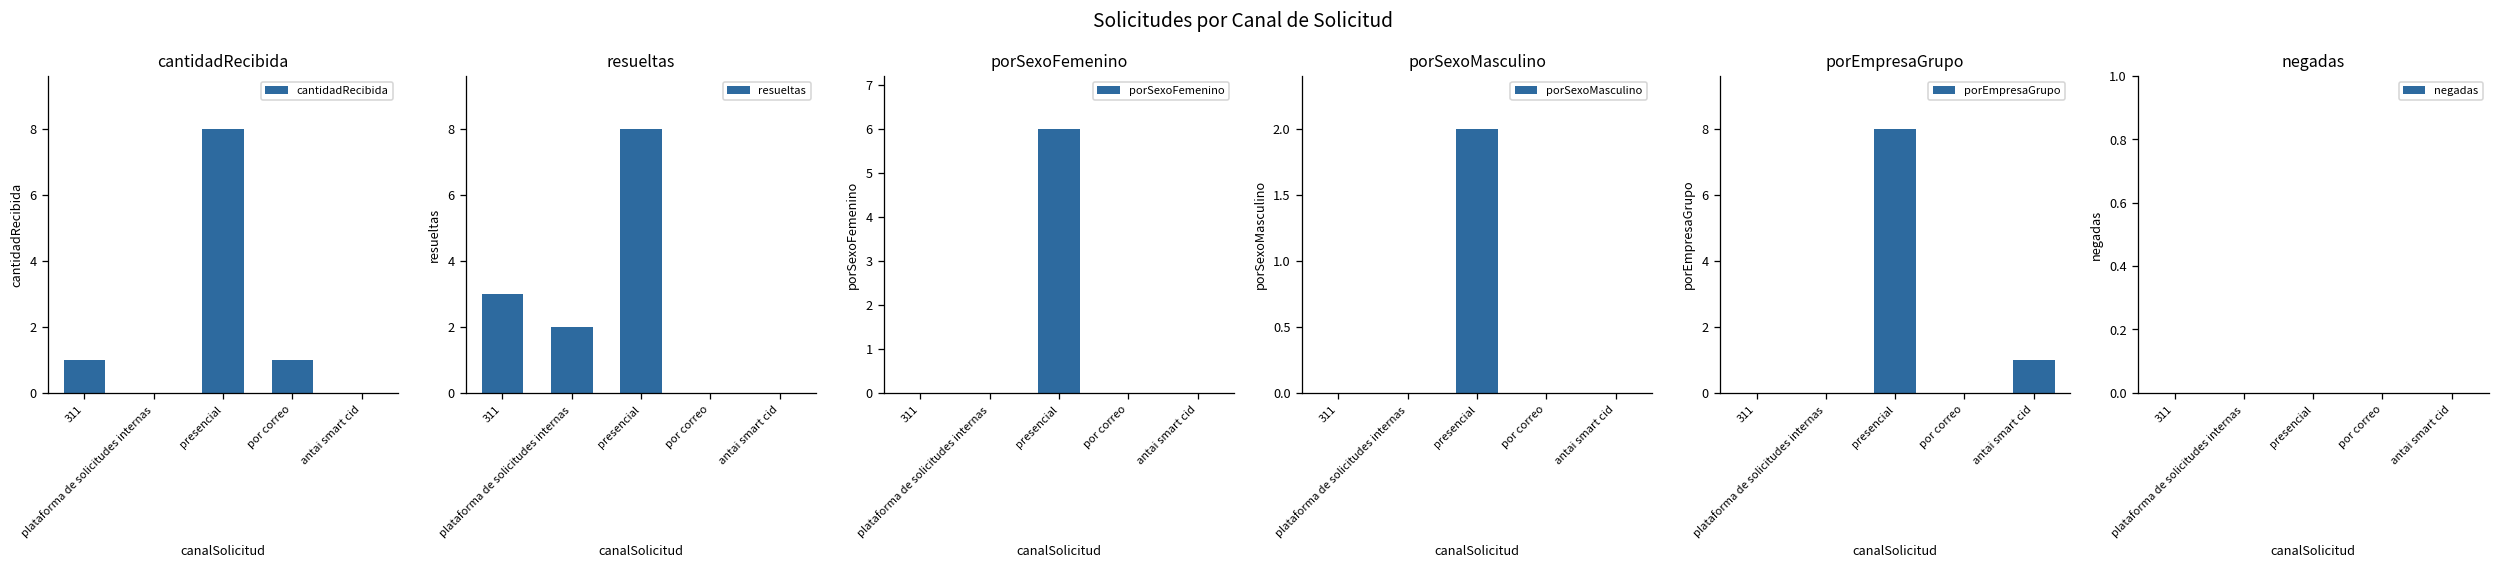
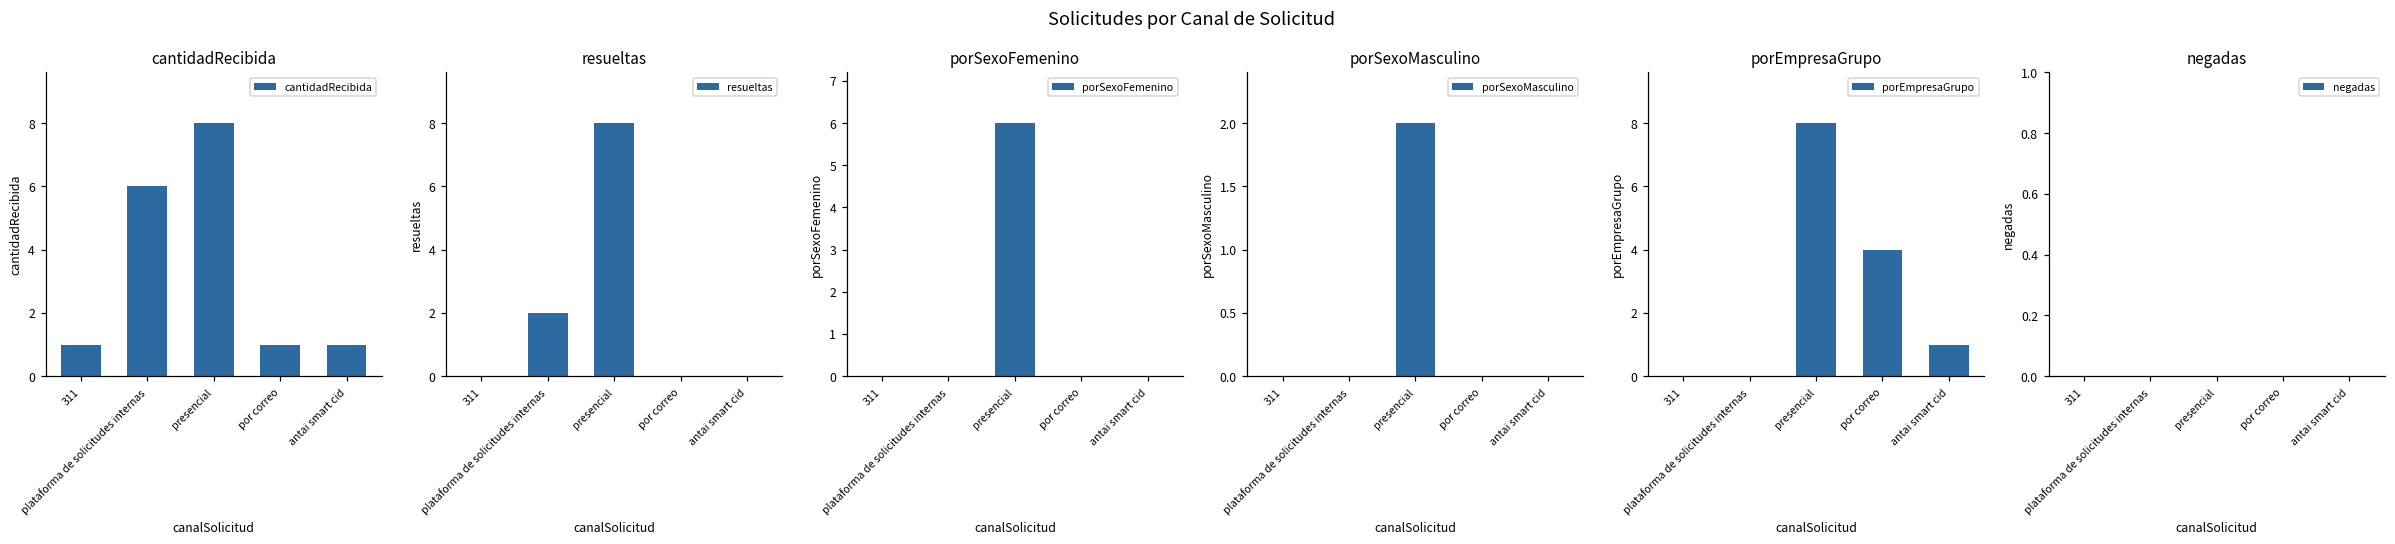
cantidadRecibida, plataforma de solicitudes internas: 0 -> 6
cantidadRecibida, antai smart cid: 0 -> 1
resueltas, 311: 3 -> 0
porEmpresaGrupo, por correo: 0 -> 4
